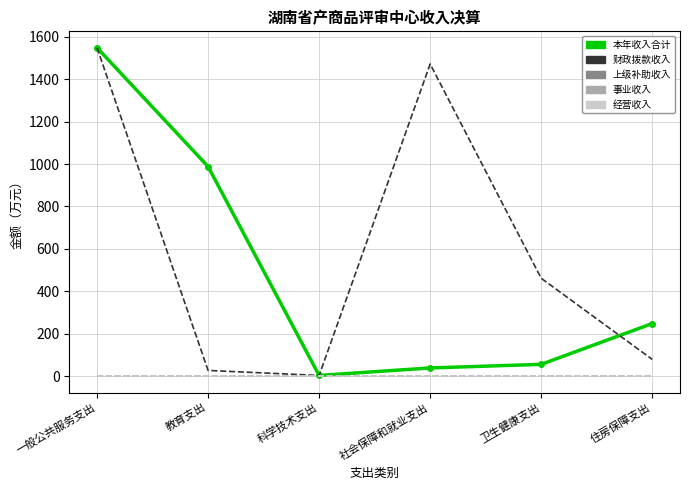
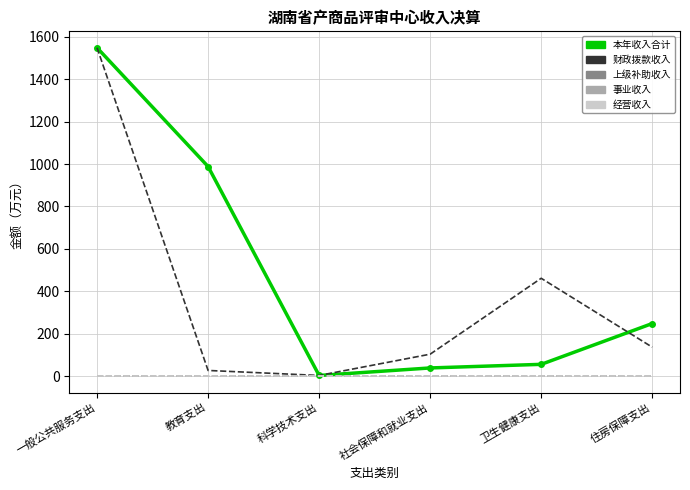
财政拨款收入, 社会保障和就业支出: 1470 -> 100
财政拨款收入, 住房保障支出: 80 -> 140
